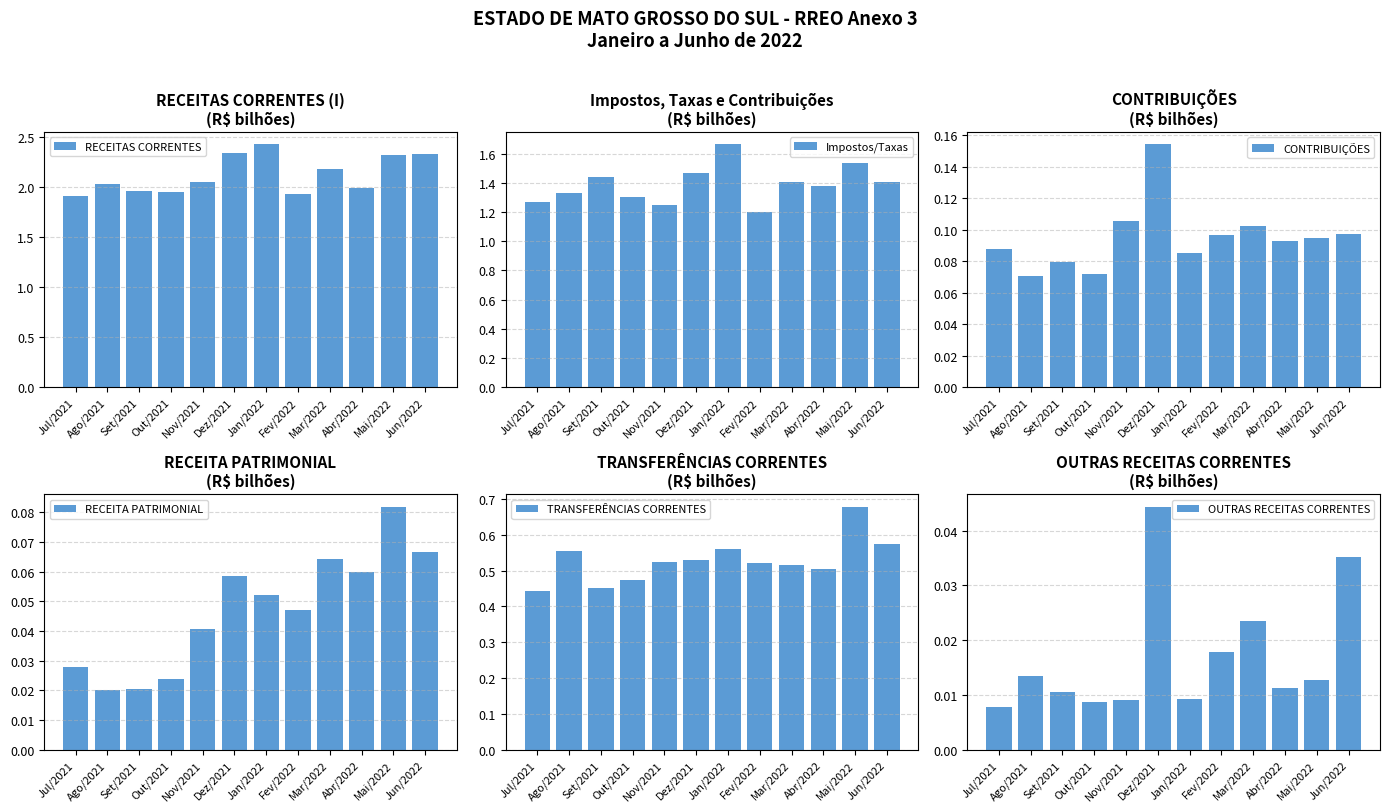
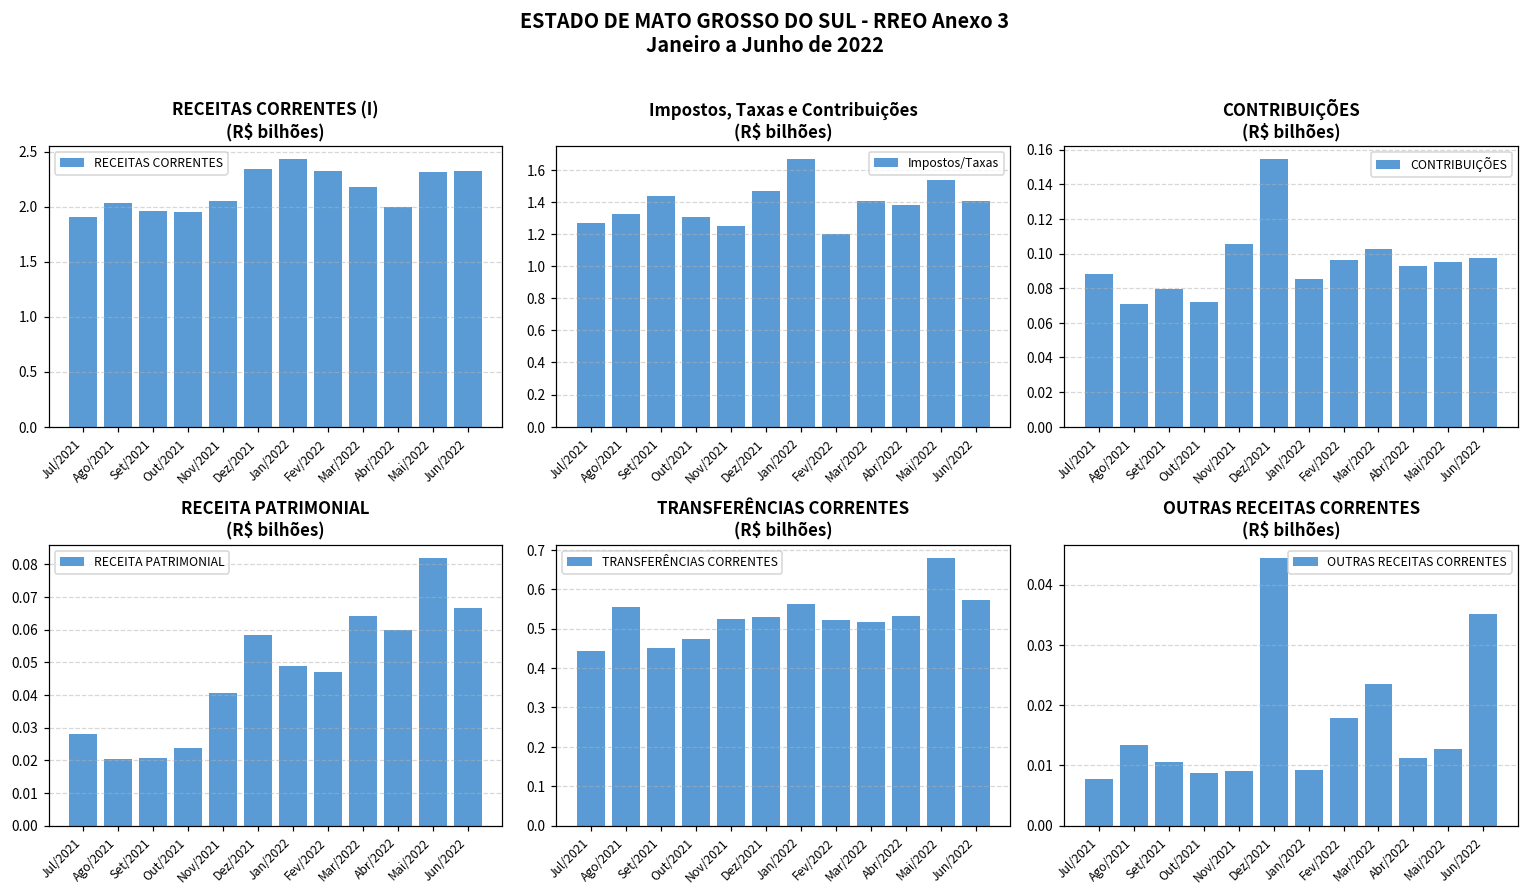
RECEITAS CORRENTES (I) (R$ bilhões), Fev/2022: 1.93 -> 2.32
RECEITA PATRIMONIAL (R$ bilhões), Jan/2022: 0.052 -> 0.049
TRANSFERÊNCIAS CORRENTES (R$ bilhões), Abr/2022: 0.51 -> 0.53
